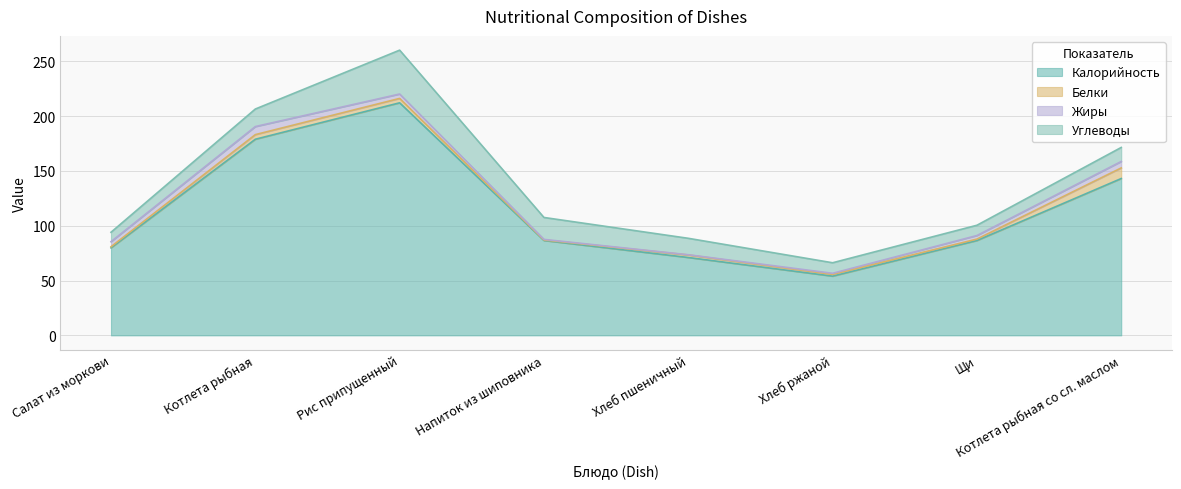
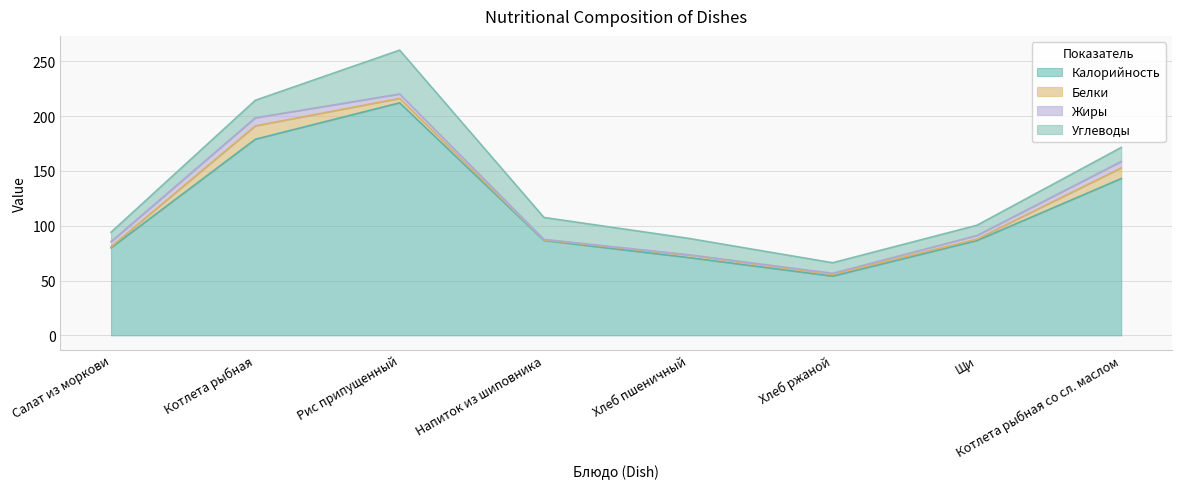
Белки, Котлета рыбная: 4 -> 12
